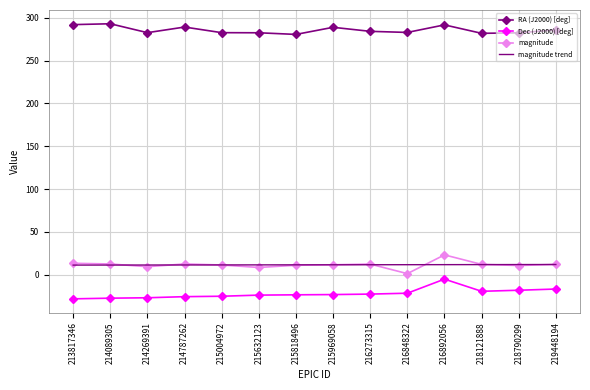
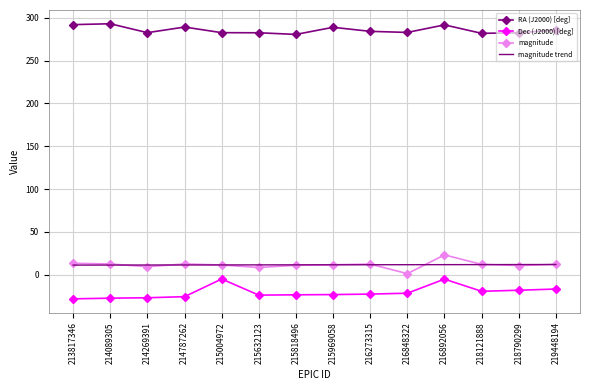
Dec (J2000) [deg], 215004972: -30 -> -10
